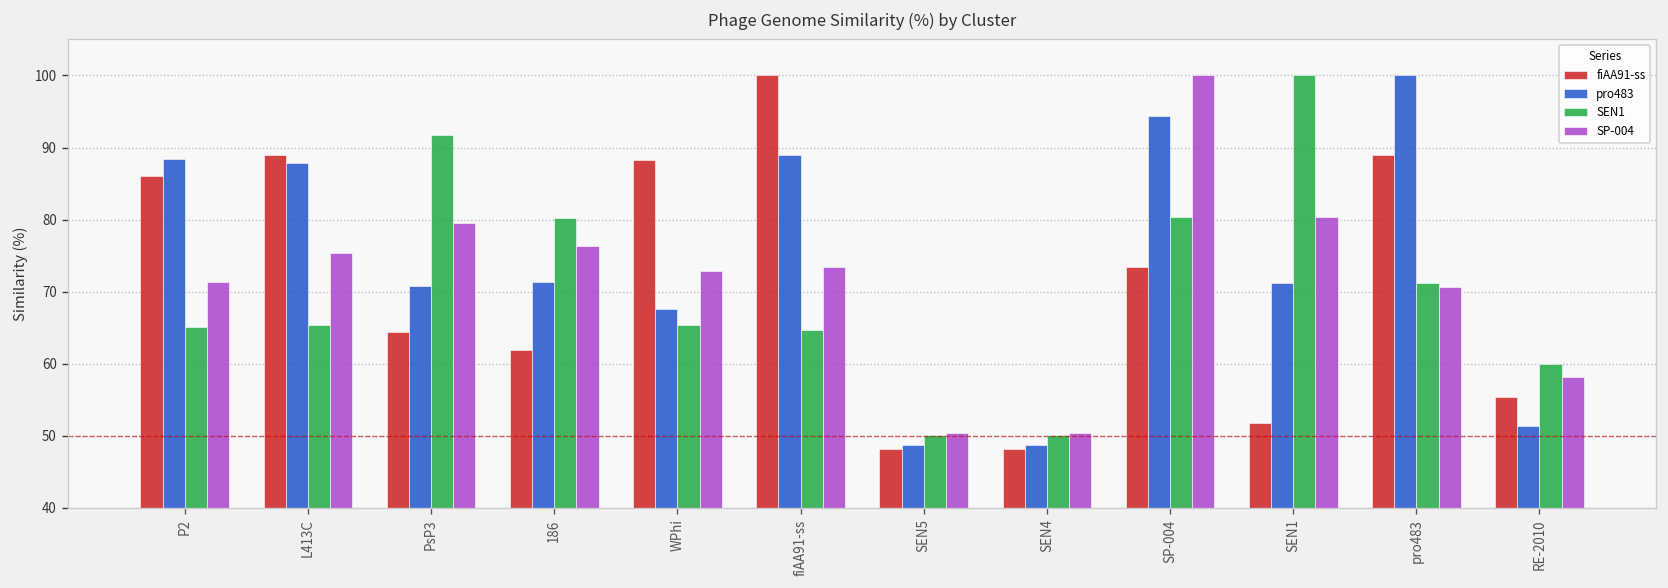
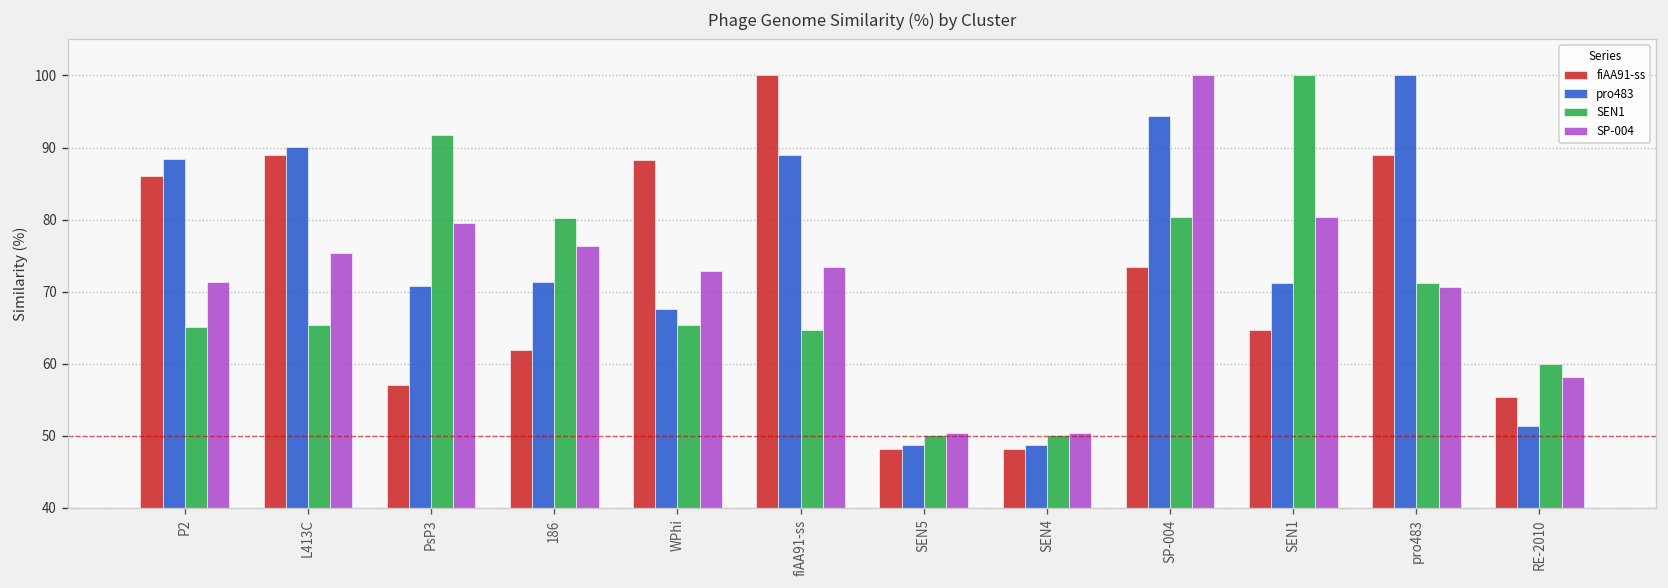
pro483, L413C: 88 -> 90
fiAA91-ss, PsP3: 64 -> 57
fiAA91-ss, SEN1: 52 -> 65
